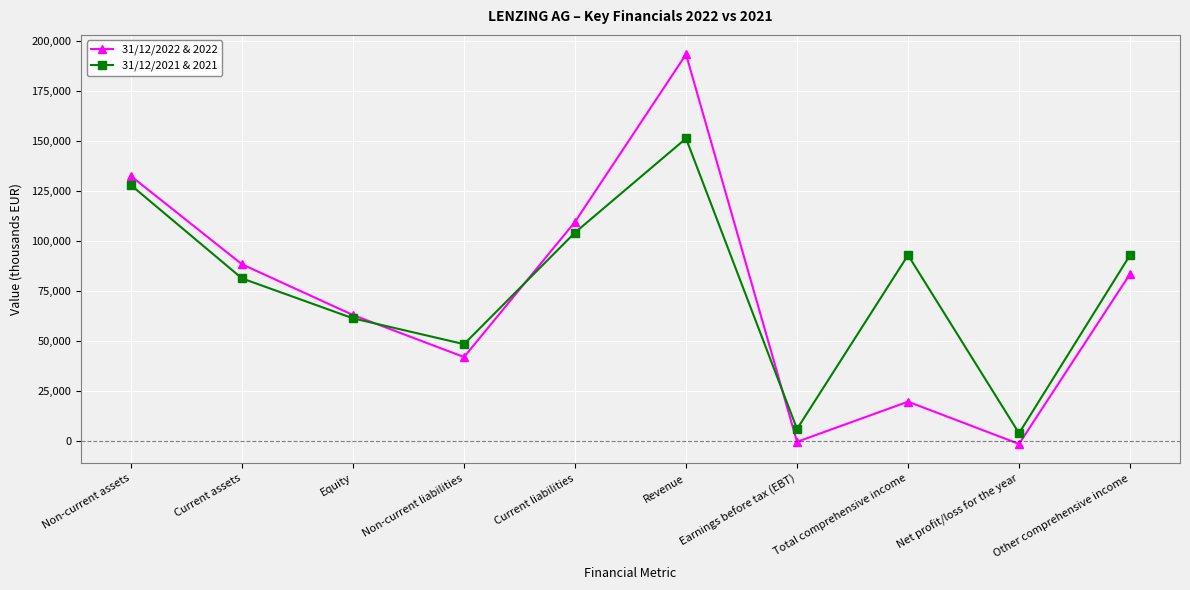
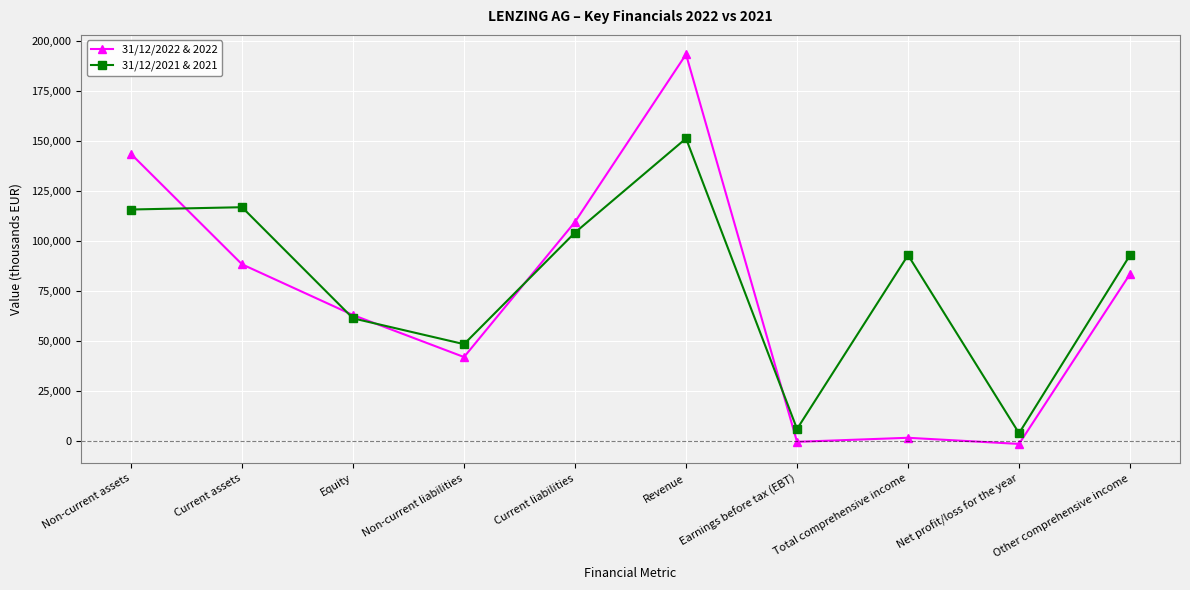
31/12/2022 & 2022, Non-current assets: 132,000 -> 143,000
31/12/2021 & 2021, Non-current assets: 128,000 -> 116,000
31/12/2021 & 2021, Current assets: 81,000 -> 117,000
31/12/2022 & 2022, Total comprehensive income: 20,000 -> 2,000
